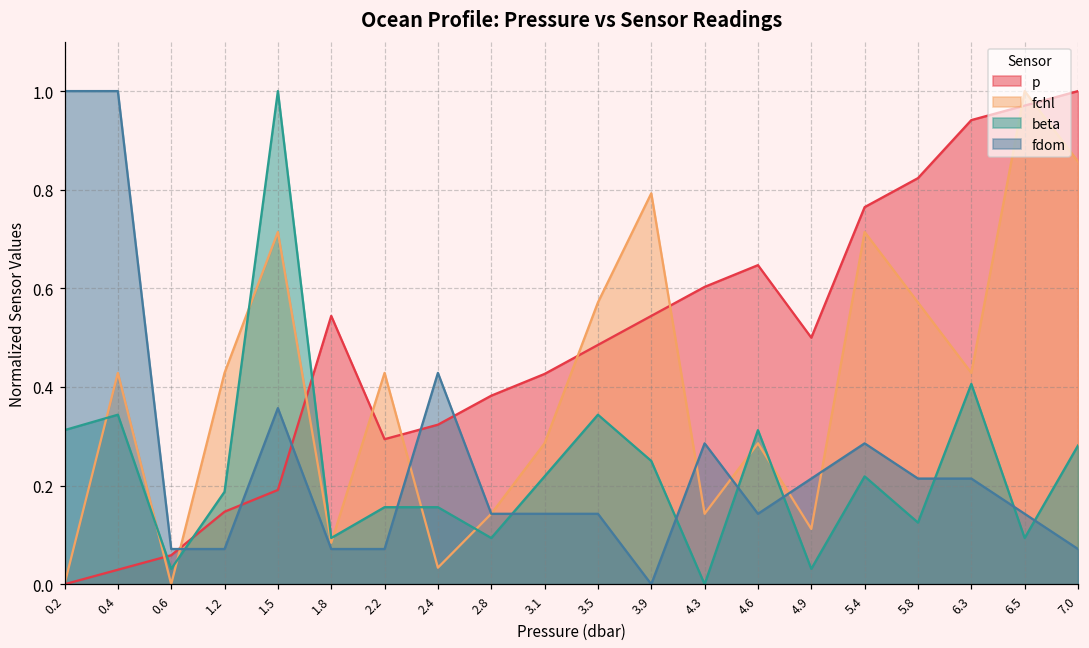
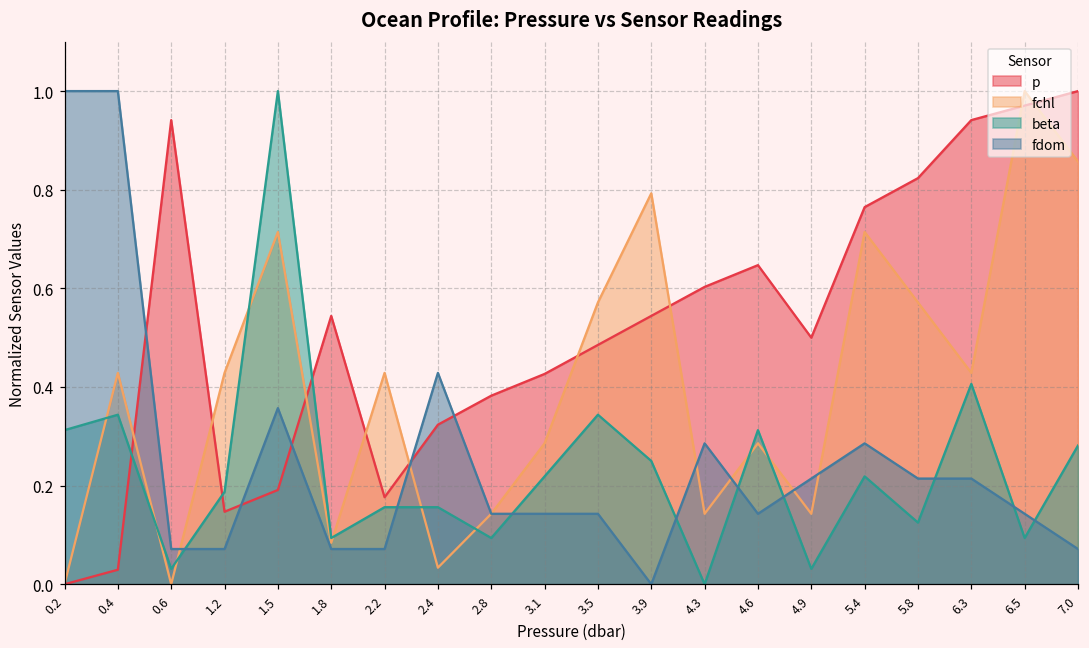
p, 0.6: 0.06 -> 0.94
p, 2.2: 0.29 -> 0.18
fchl, 4.9: 0.11 -> 0.14
